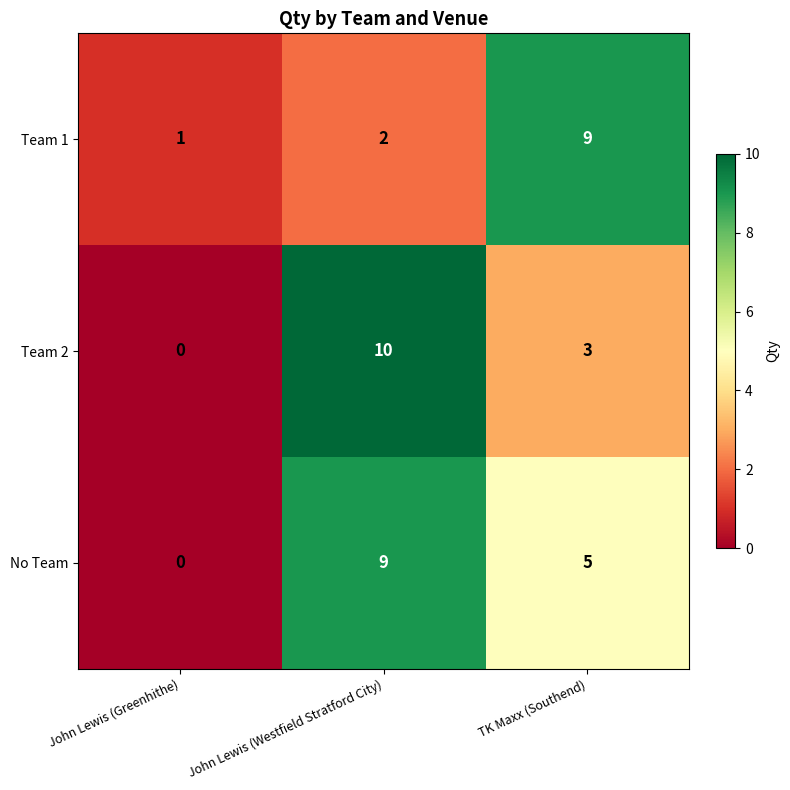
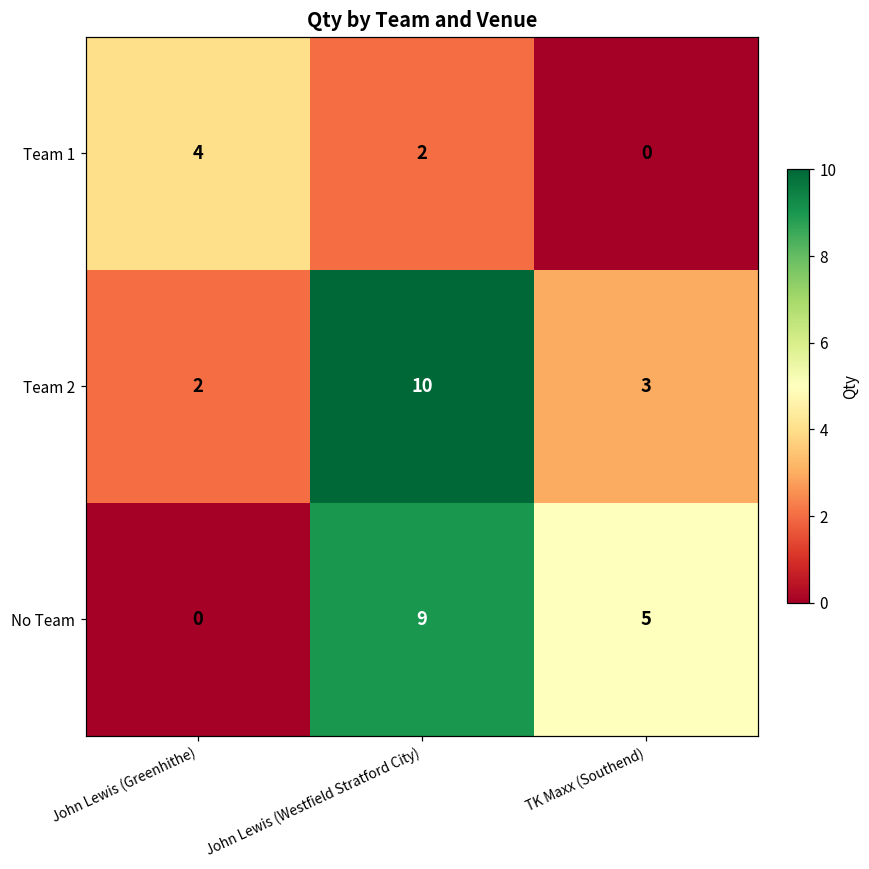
Team 1, John Lewis (Greenhithe): 1 -> 4
Team 1, TK Maxx (Southend): 9 -> 0
Team 2, John Lewis (Greenhithe): 0 -> 2
